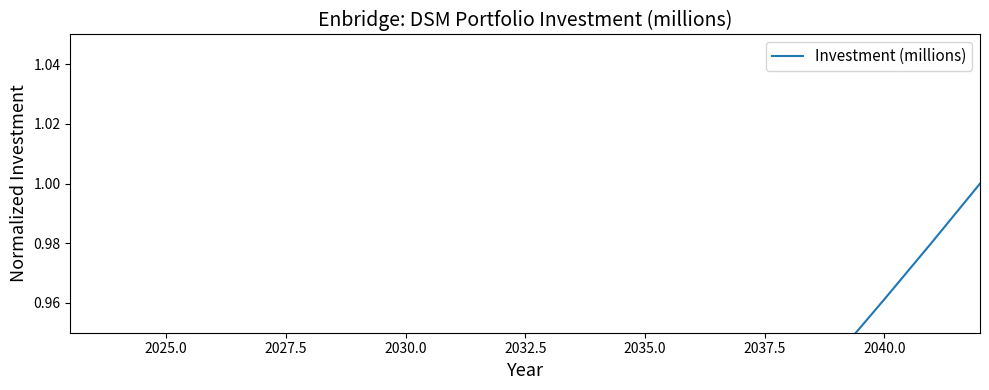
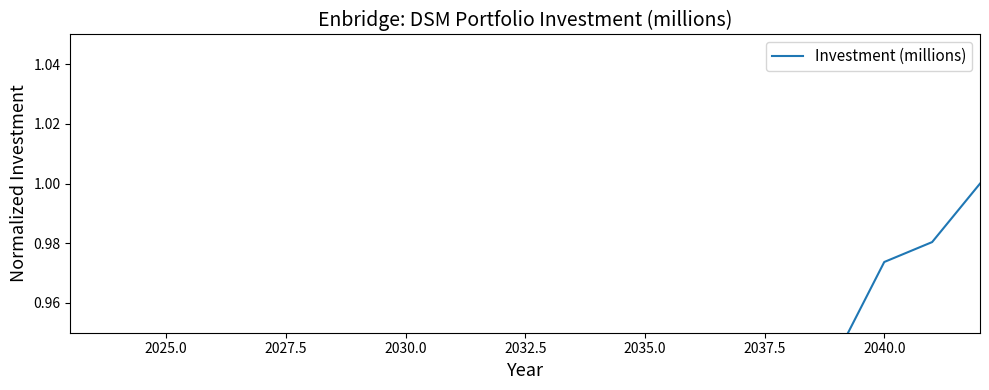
2040.0: 0.961 -> 0.974
